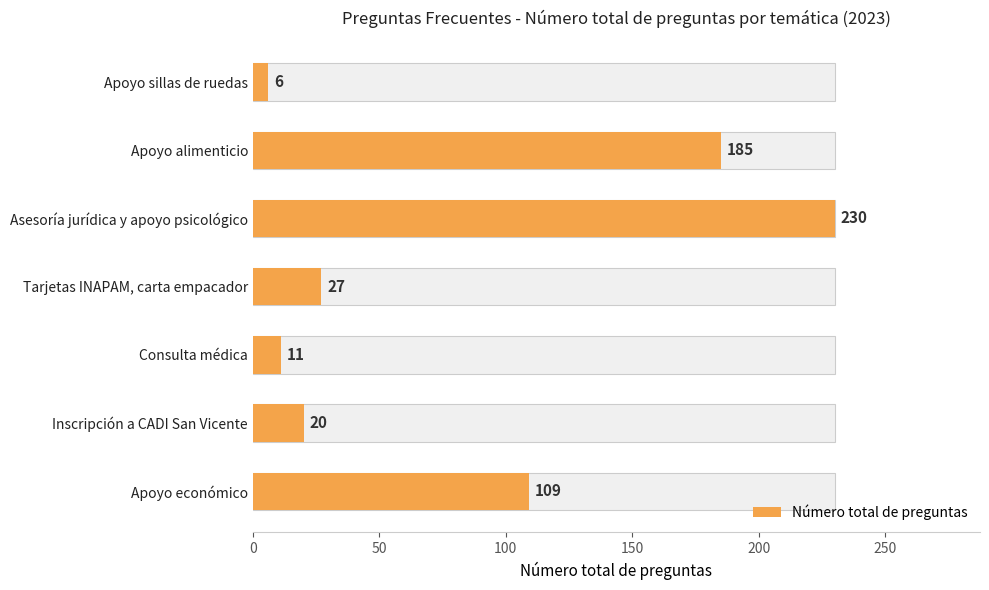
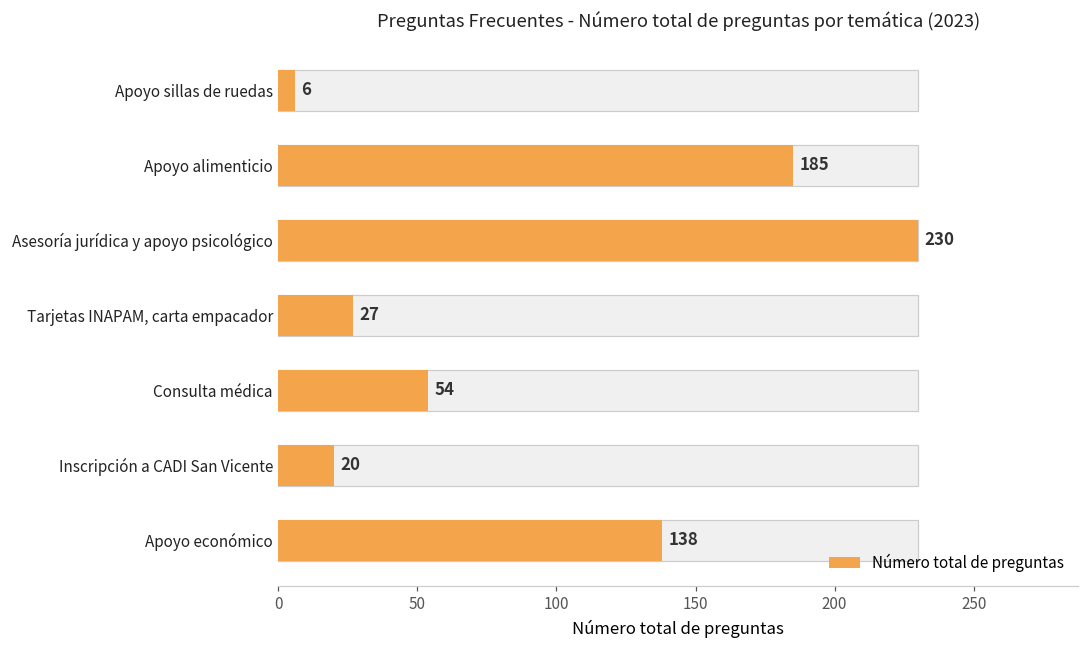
Número total de preguntas, Consulta médica: 11 -> 54
Número total de preguntas, Apoyo económico: 109 -> 138
